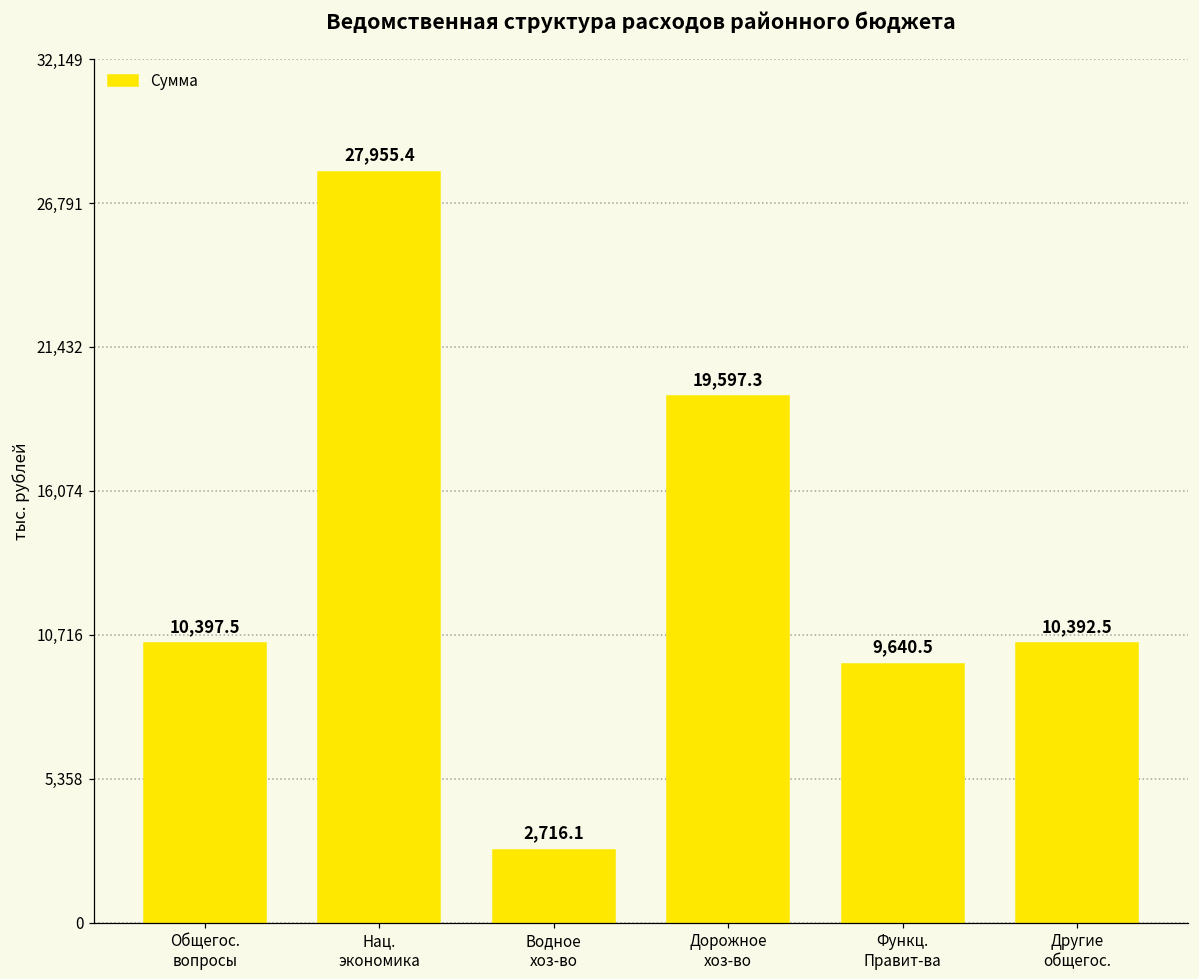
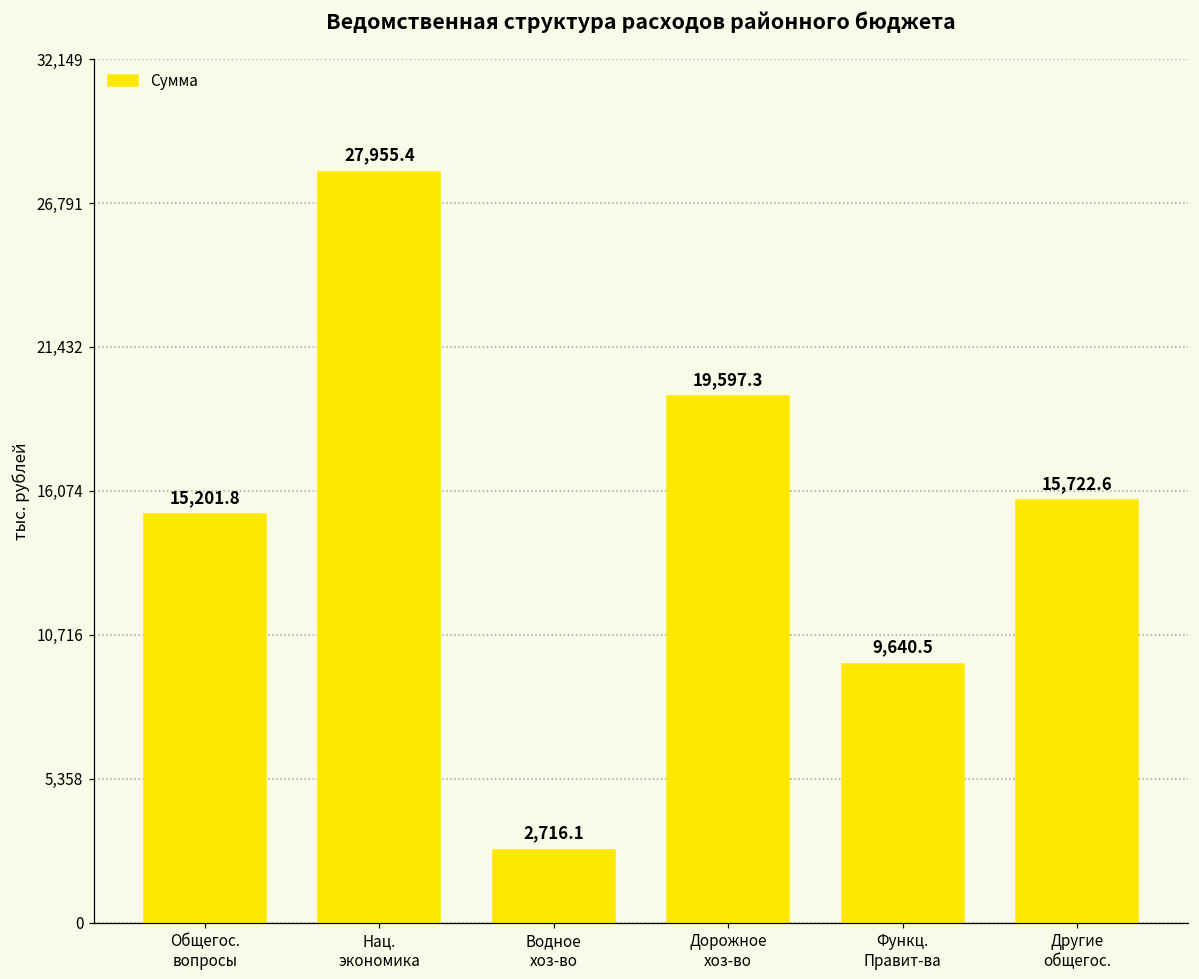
Общегос. вопросы: 10,397.5 -> 15,201.8
Другие общегос.: 10,392.5 -> 15,722.6
